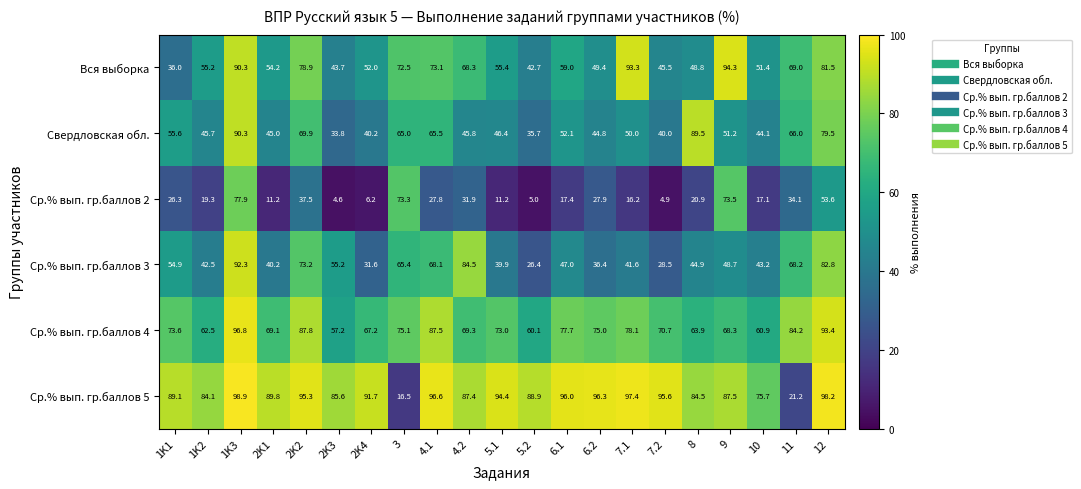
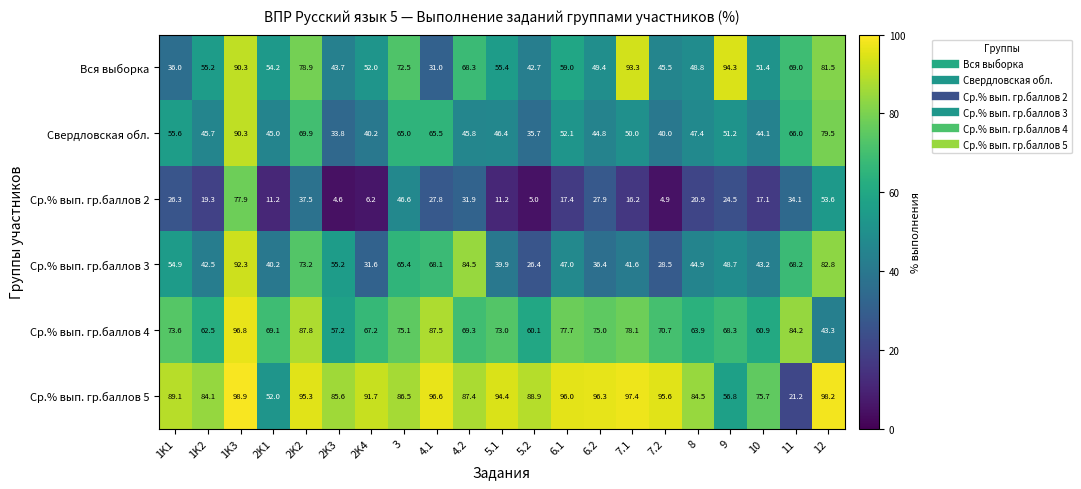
Вся выборка, 4.1: 73.1 -> 31.0
Свердловская обл., 8: 89.5 -> 47.4
Ср.% вып. гр.баллов 2, 3: 73.3 -> 46.6
Ср.% вып. гр.баллов 2, 9: 73.5 -> 24.5
Ср.% вып. гр.баллов 4, 12: 93.4 -> 43.3
Ср.% вып. гр.баллов 5, 2K1: 89.8 -> 52.0
Ср.% вып. гр.баллов 5, 3: 16.5 -> 86.5
Ср.% вып. гр.баллов 5, 9: 87.5 -> 56.8
